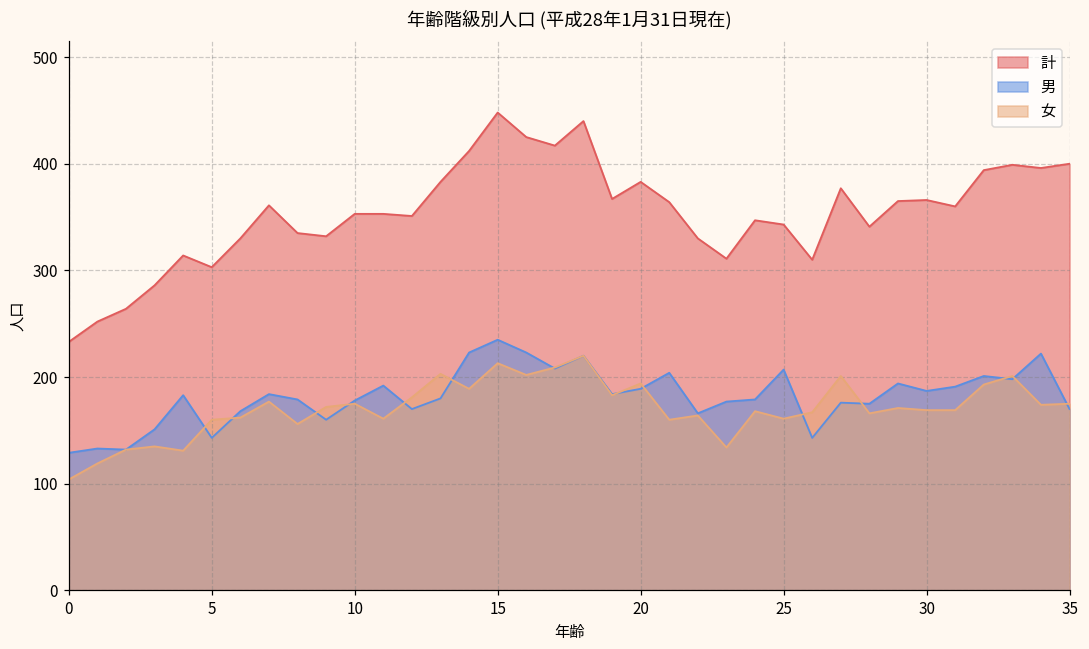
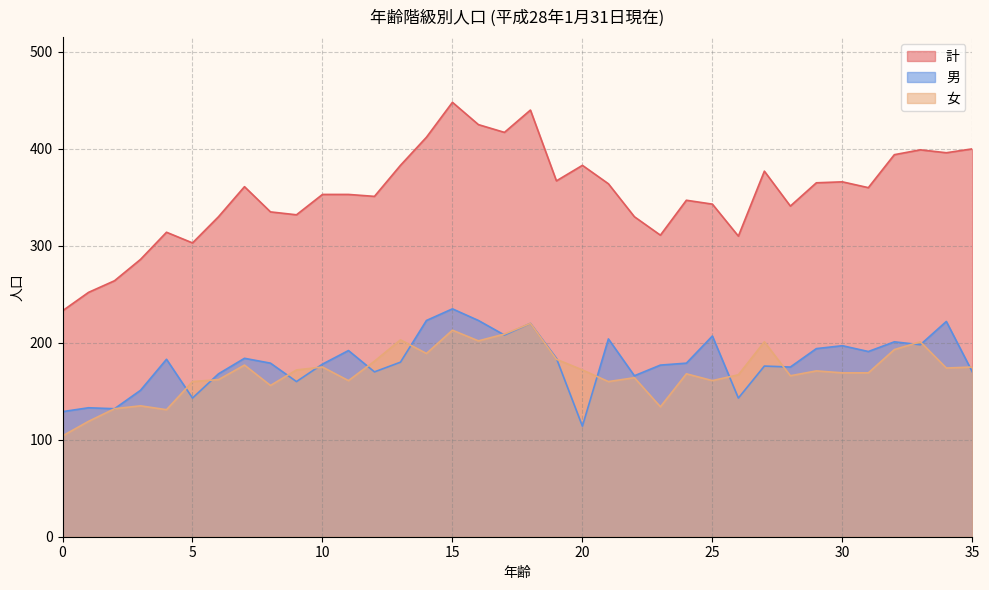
男, 20: 190 -> 110
女, 20: 190 -> 170
男, 30: 190 -> 200
